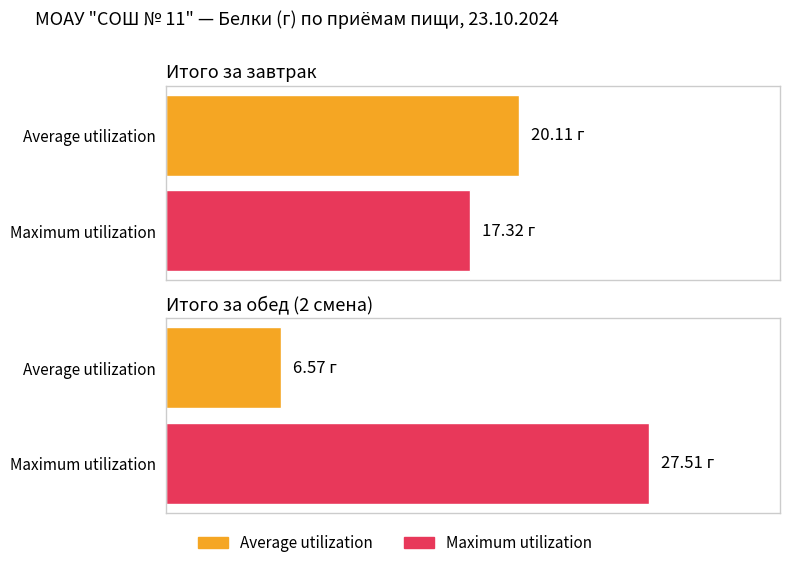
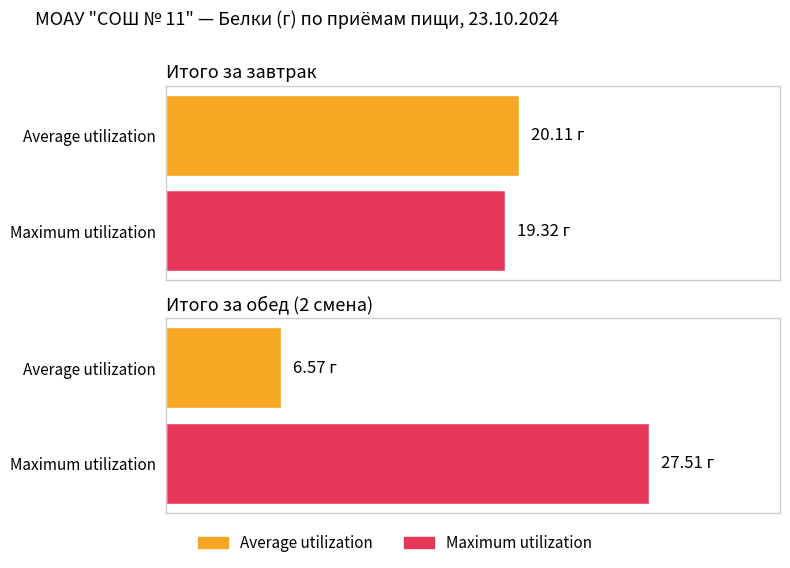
Итого за завтрак, Maximum utilization: 17.32 -> 19.32
